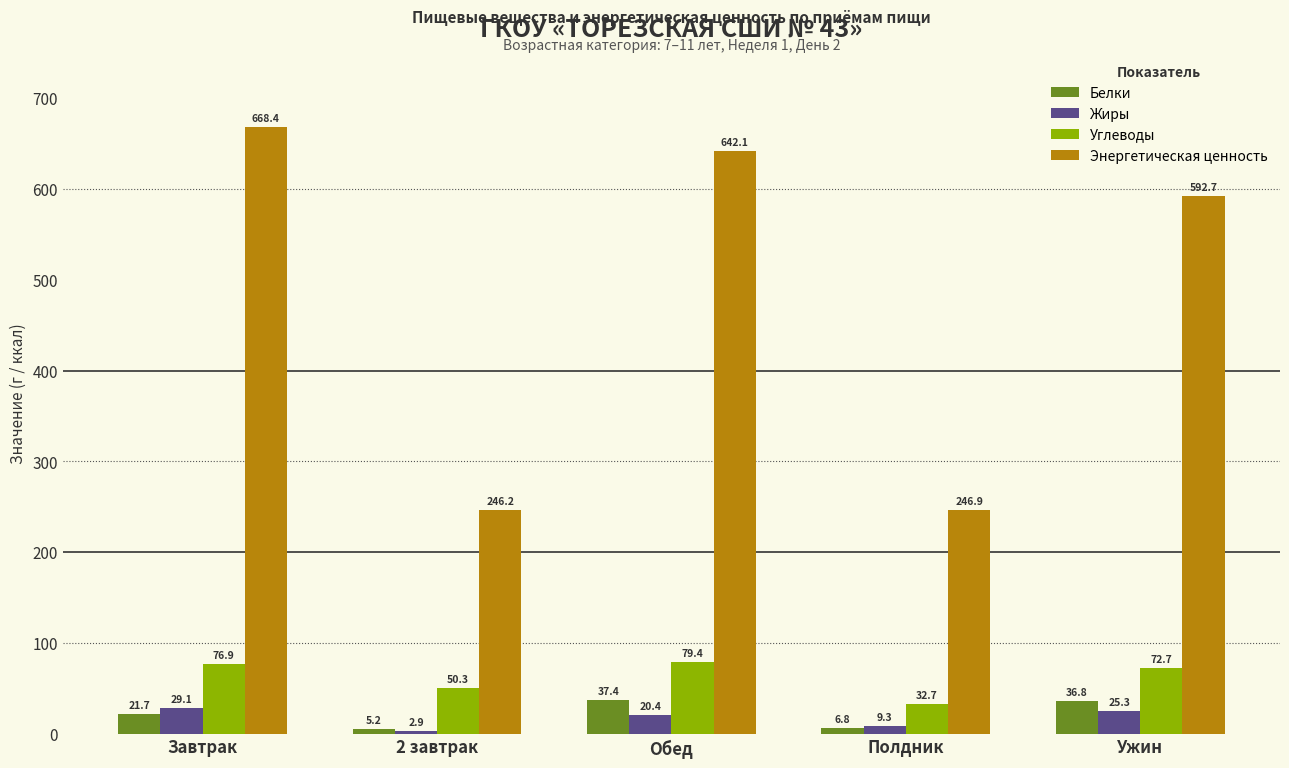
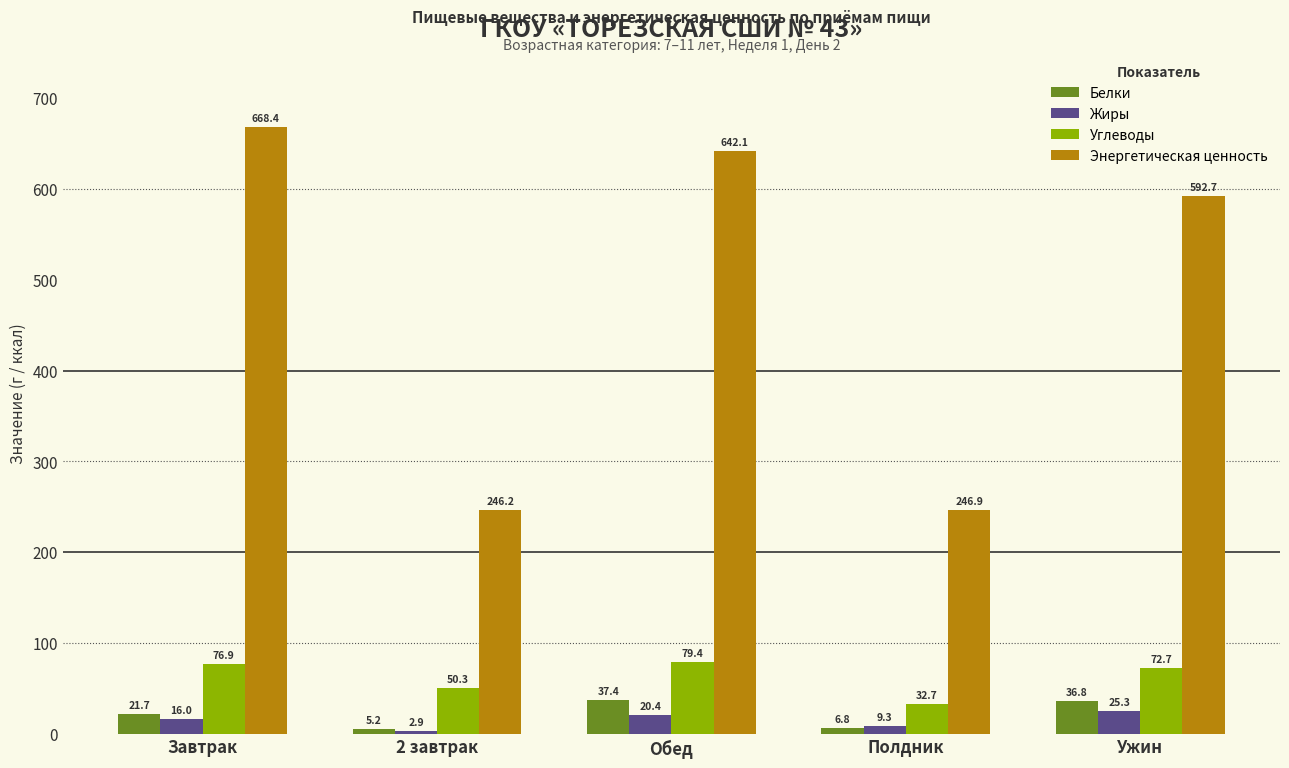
Жиры, Завтрак: 29.1 -> 16.0
